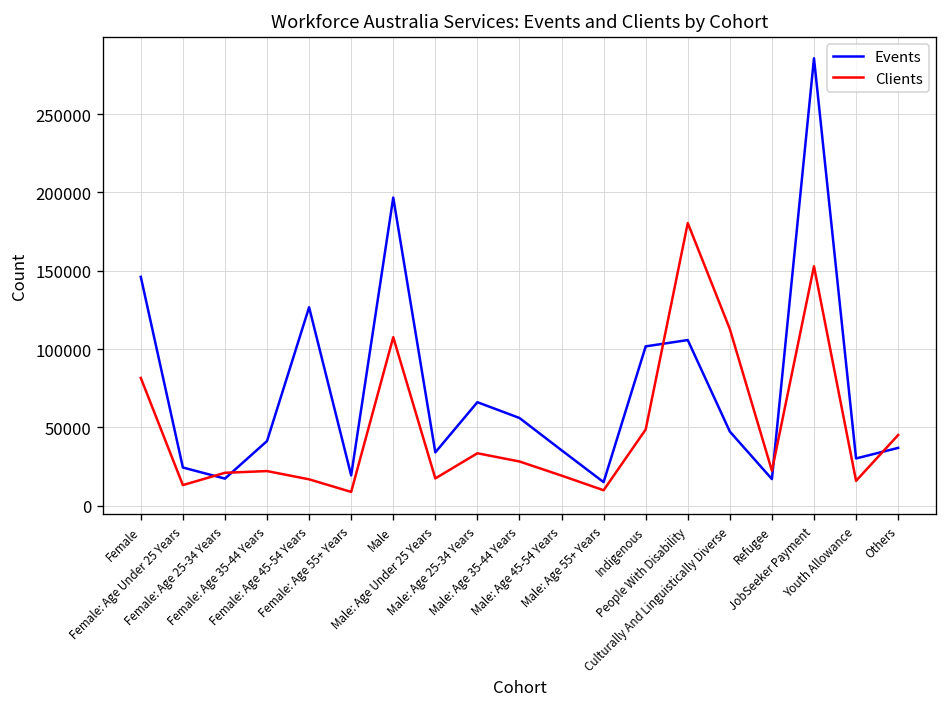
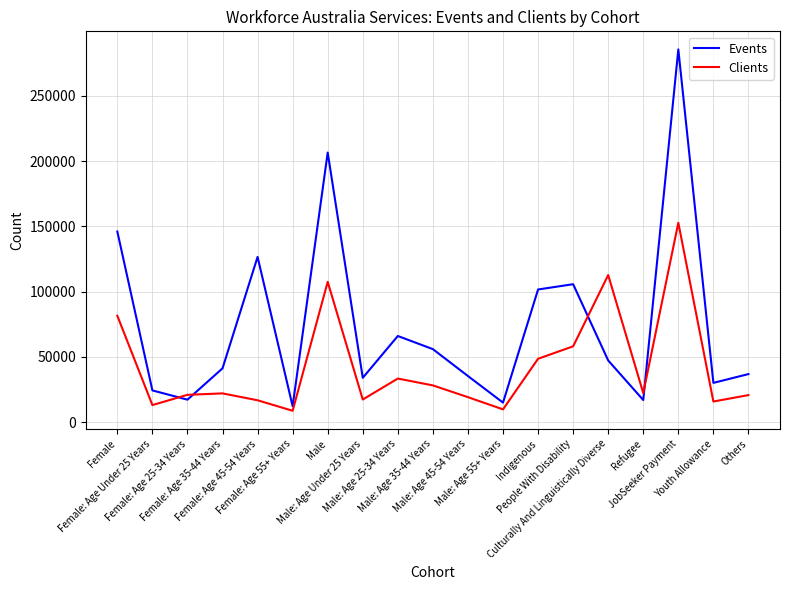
Events, Female: Age 55+ Years: 19000 -> 12000
Events, Male: 197000 -> 207000
Clients, People With Disability: 180000 -> 58000
Clients, Others: 45000 -> 21000
